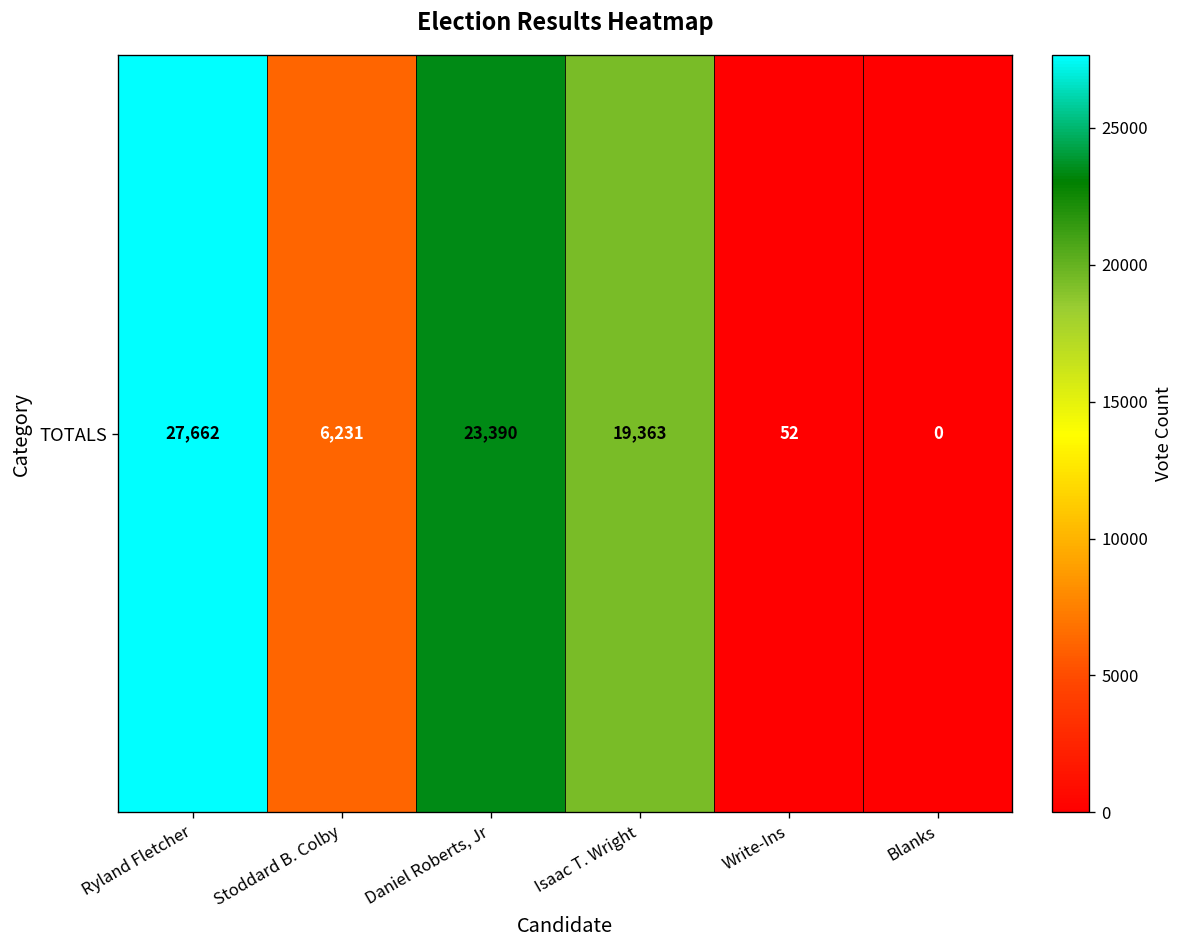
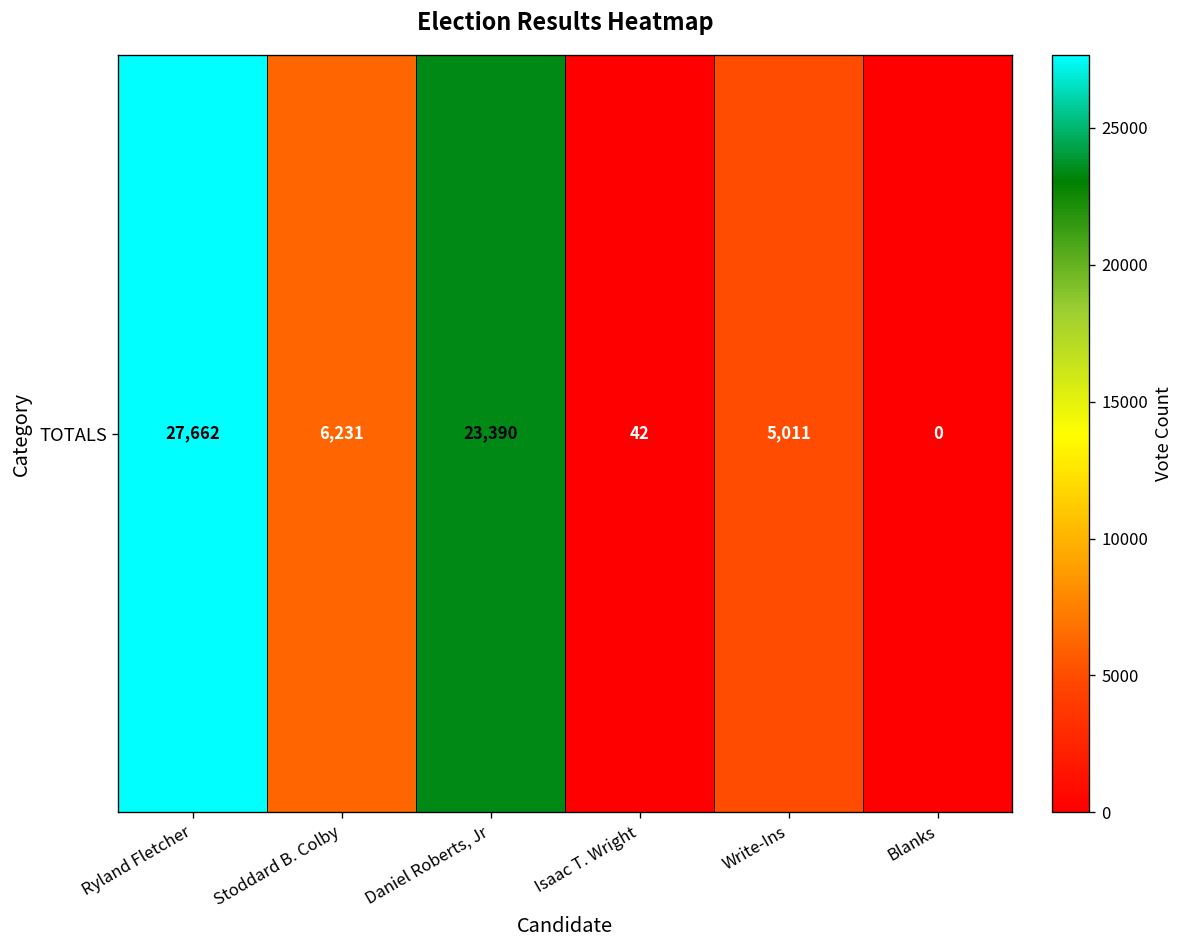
TOTALS, Isaac T. Wright: 19,363 -> 42
TOTALS, Write-Ins: 52 -> 5,011
